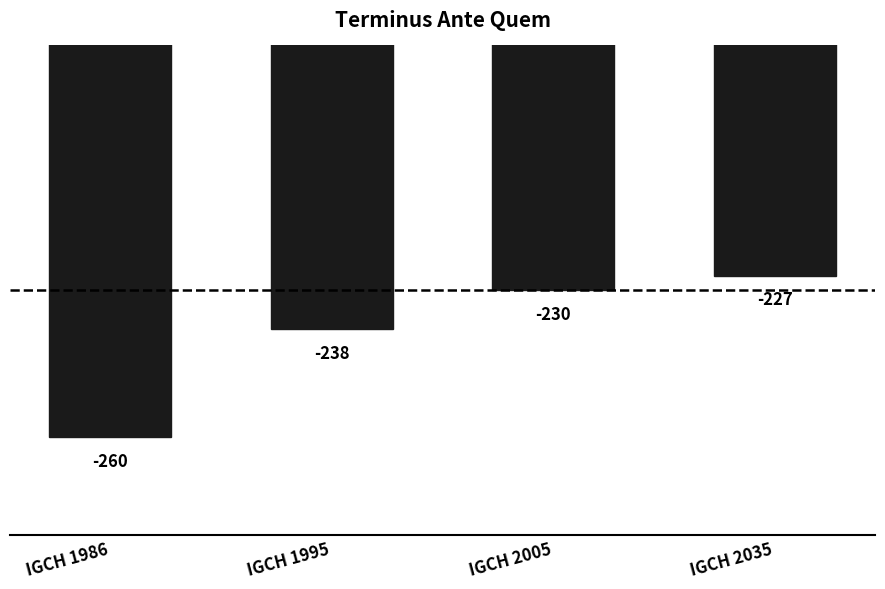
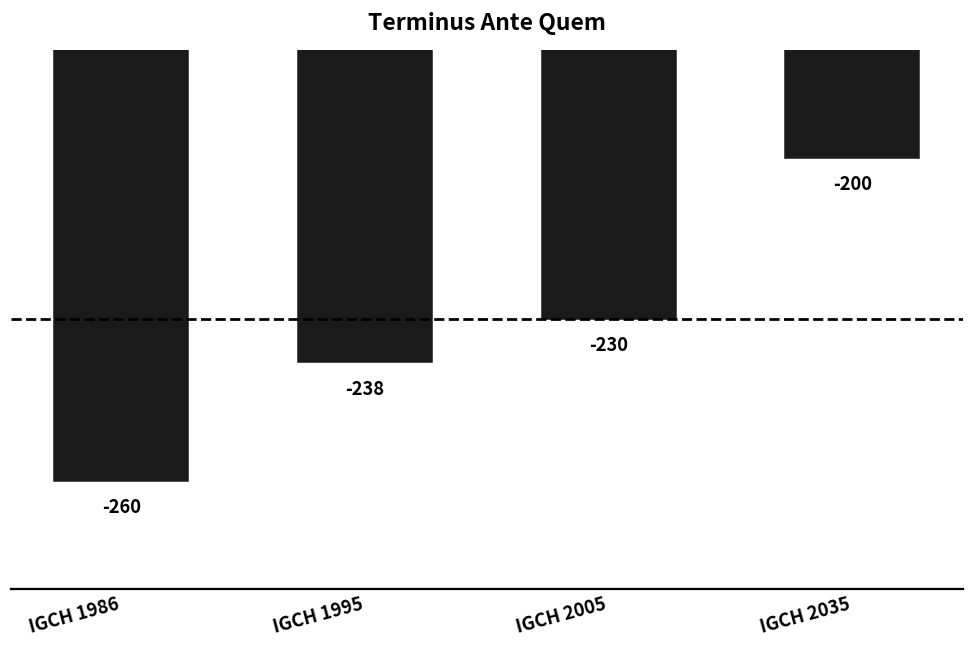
IGCH 2035: -227 -> -200
